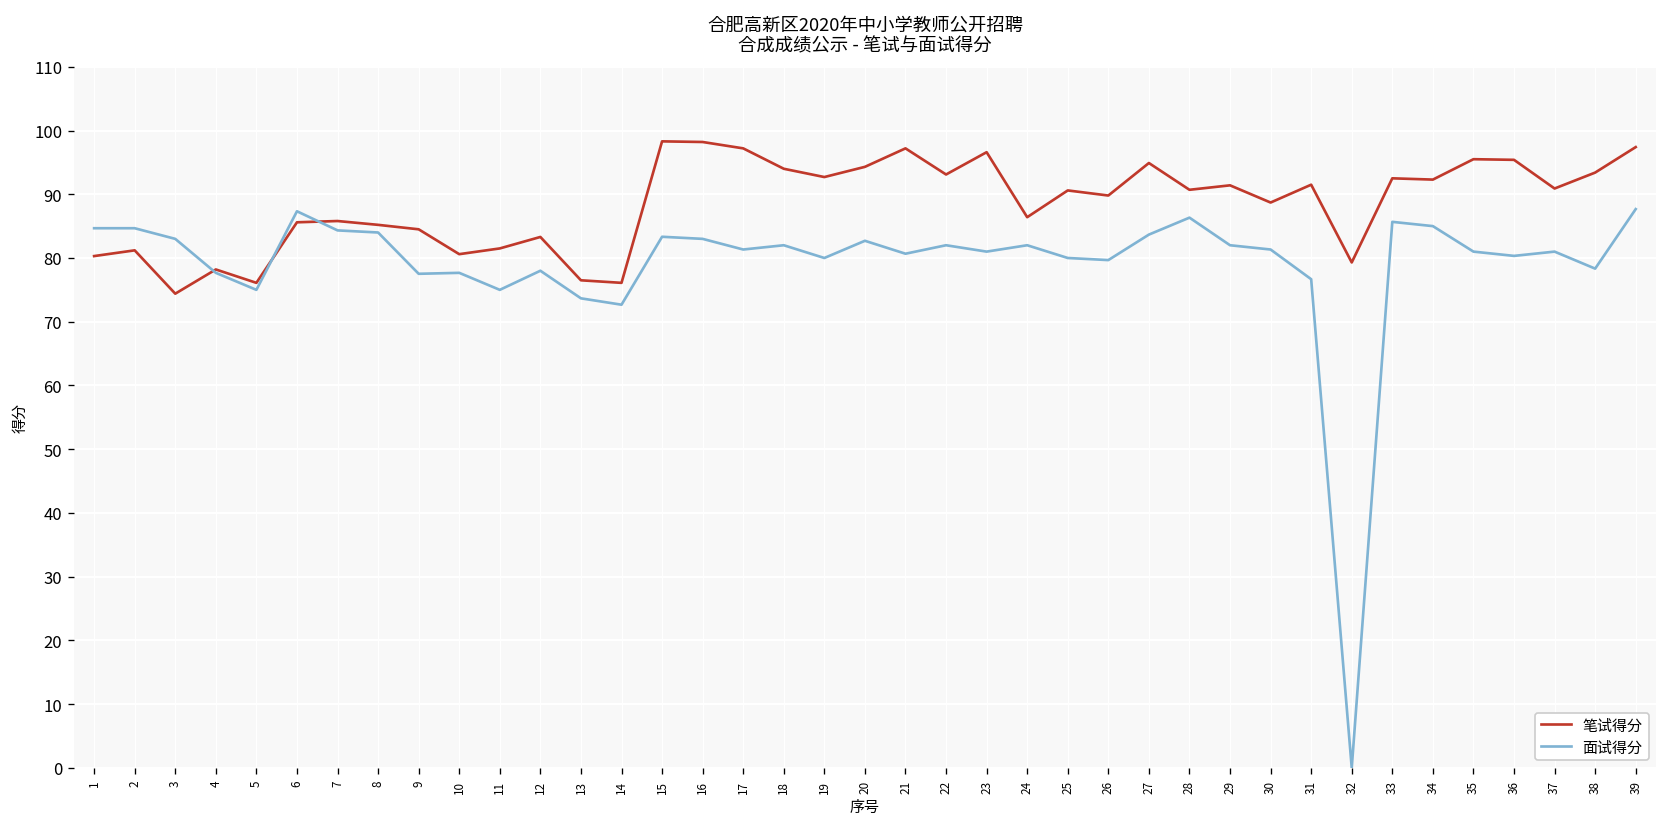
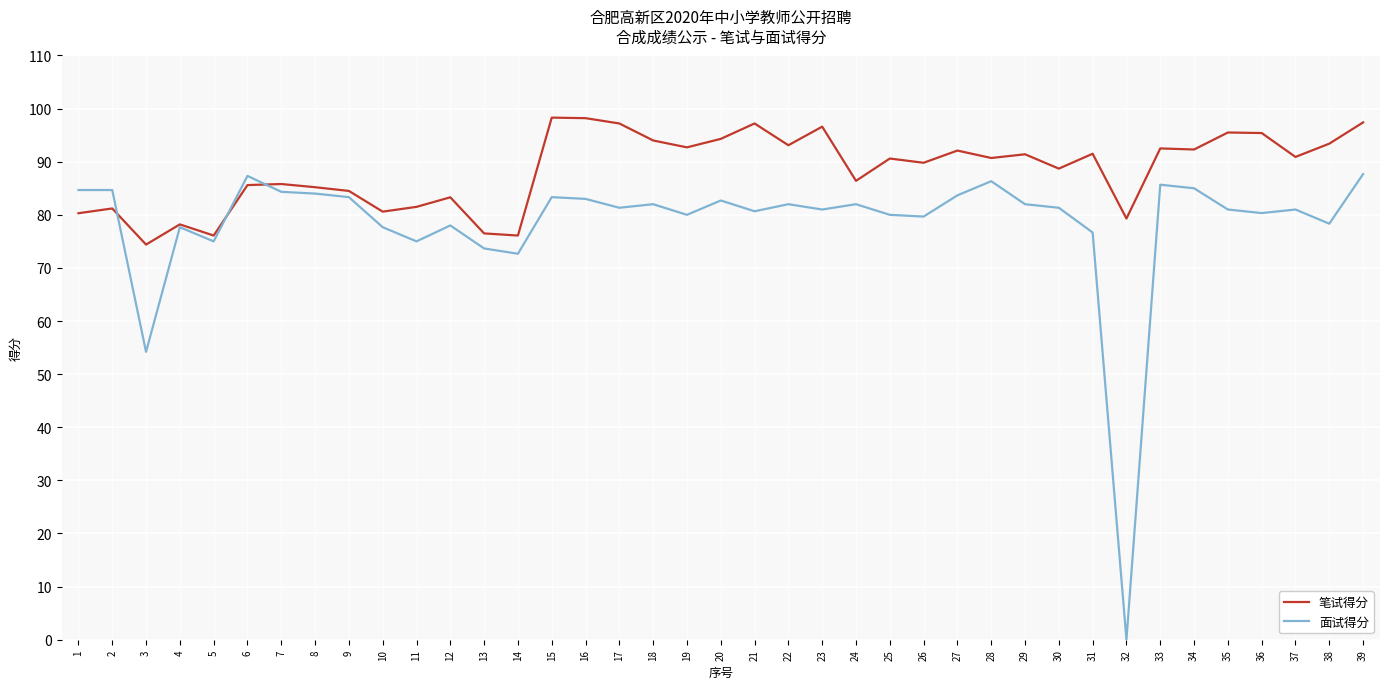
面试得分, 3: 83 -> 54
面试得分, 9: 78 -> 83
笔试得分, 27: 95 -> 92
